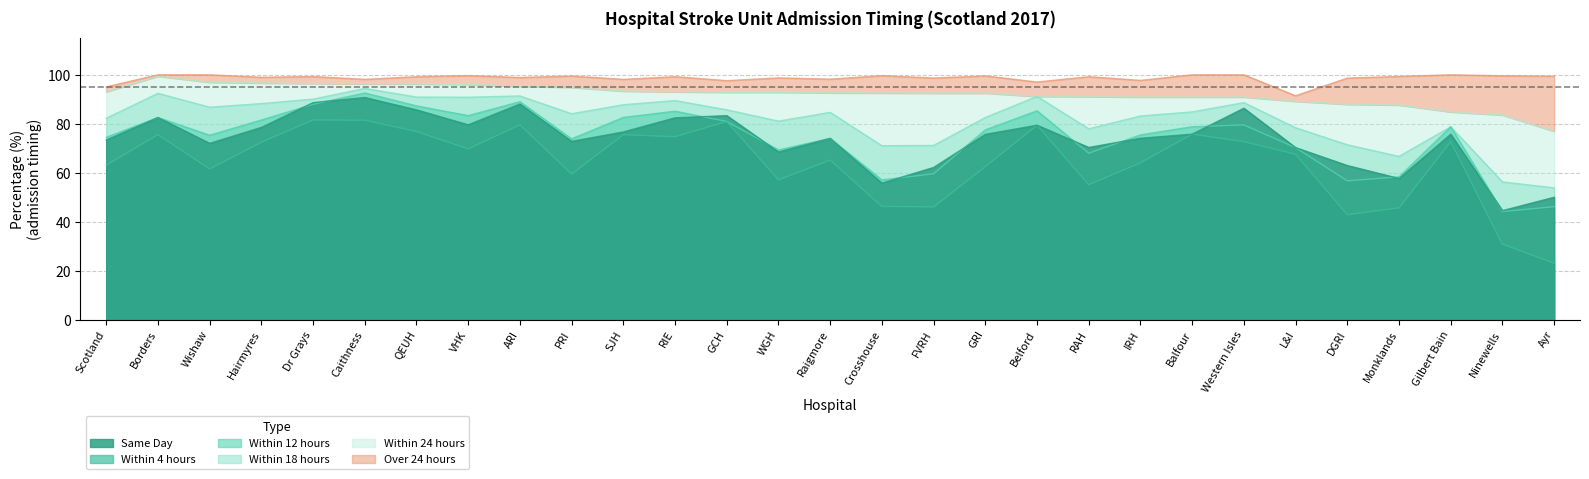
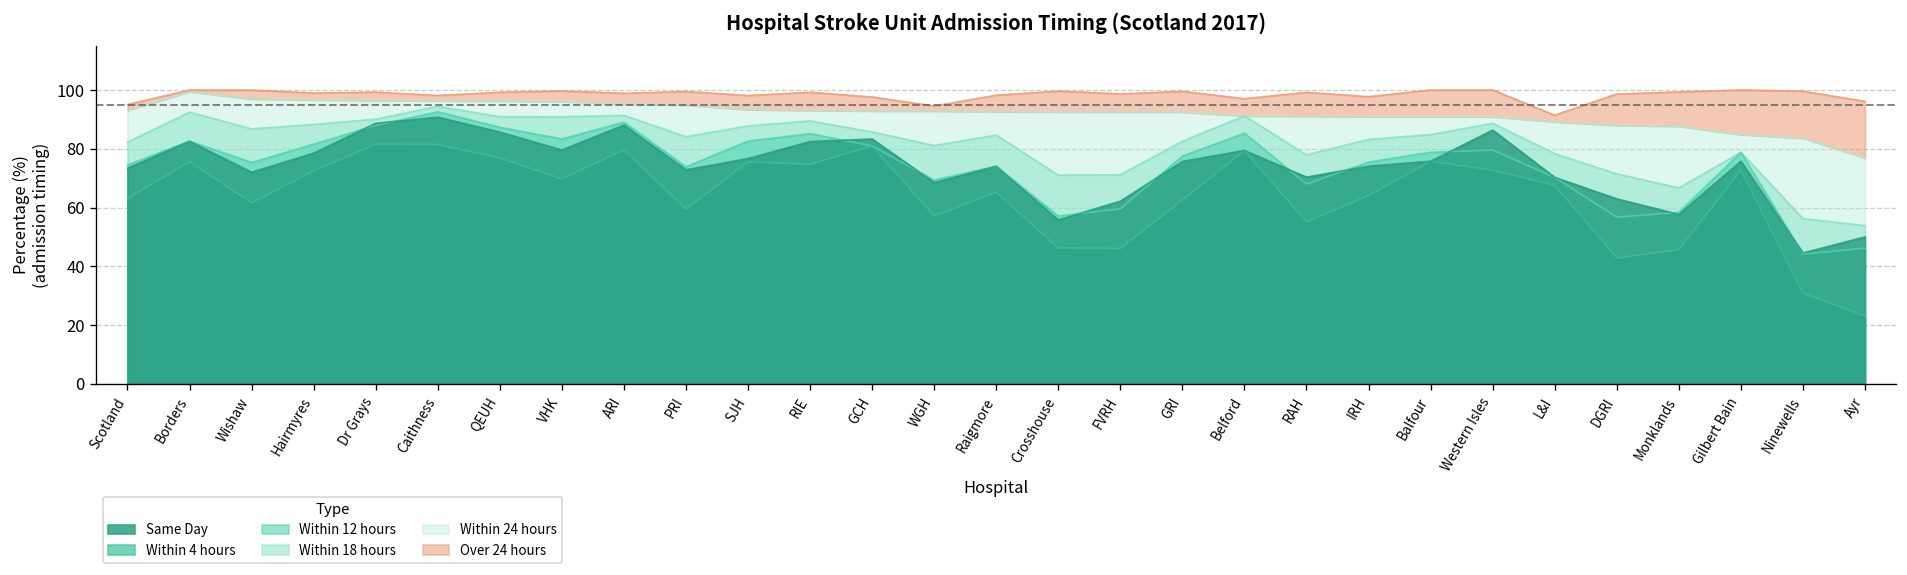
Over 24 hours, WGH: 6 -> 2
Over 24 hours, Ayr: 23 -> 19
